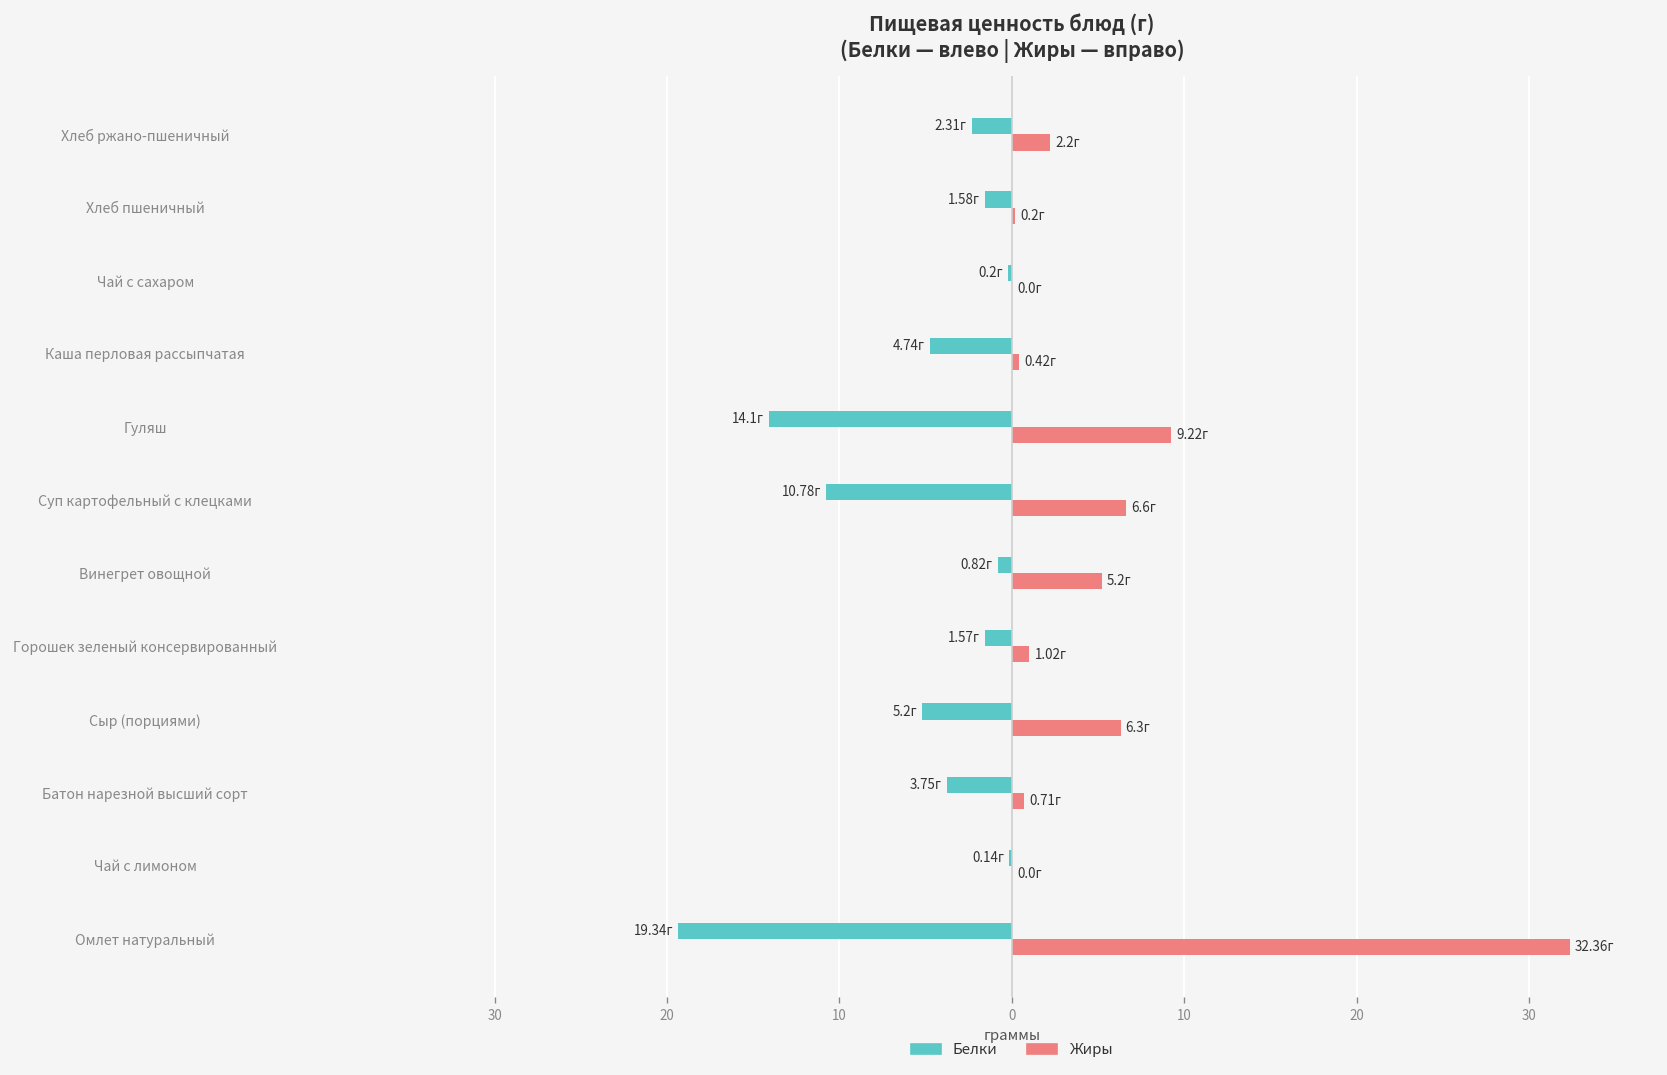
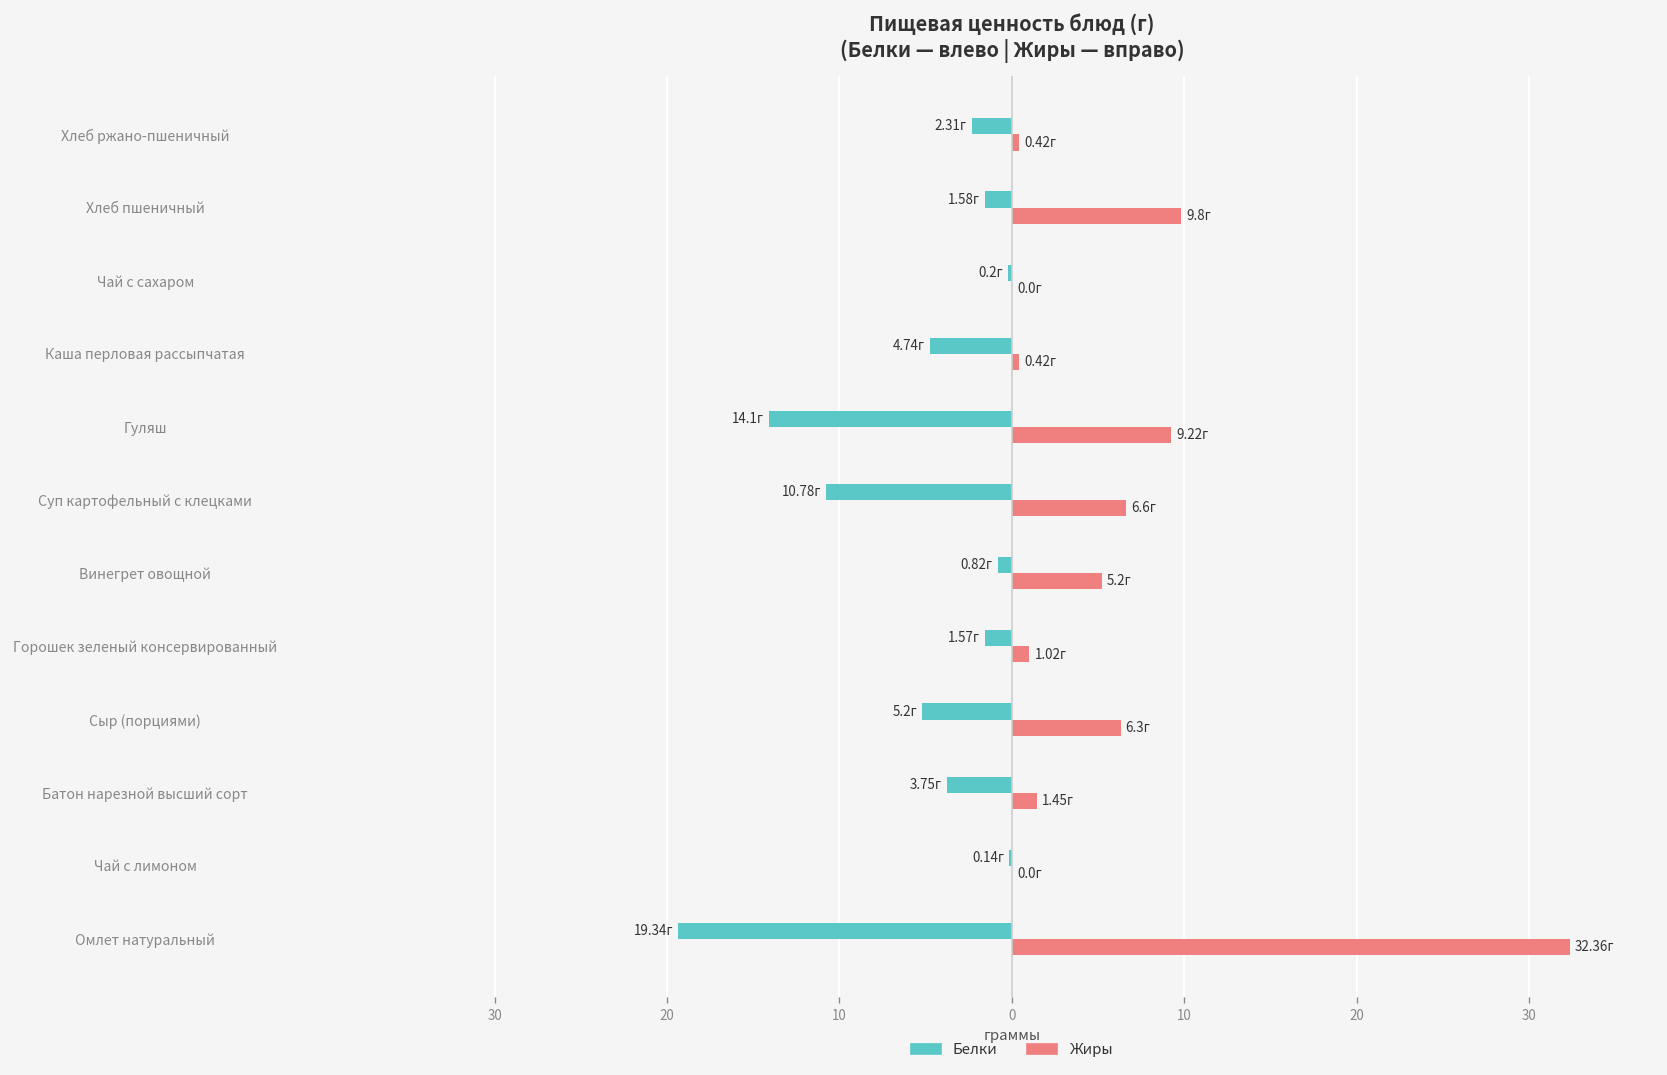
Жиры, Хлеб ржано-пшеничный: 2.2г -> 0.42г
Жиры, Хлеб пшеничный: 0.2г -> 9.8г
Жиры, Батон нарезной высший сорт: 0.71г -> 1.45г
